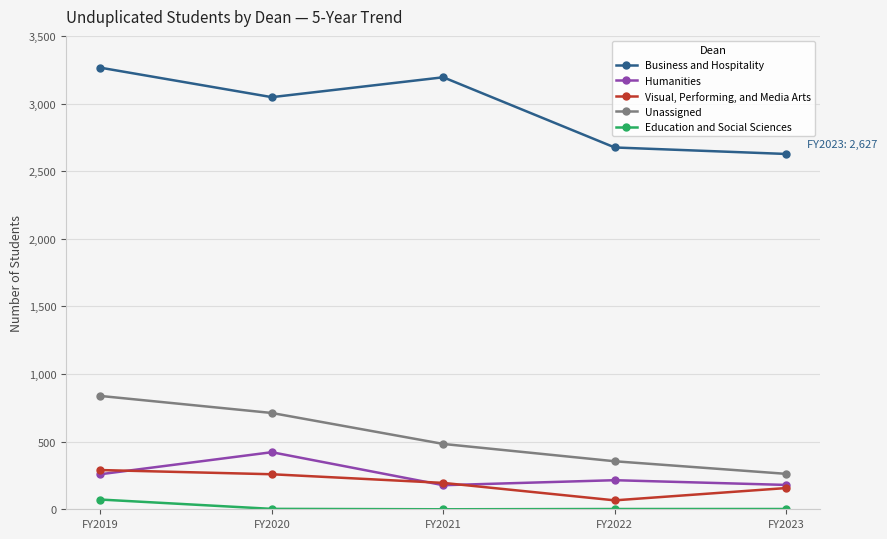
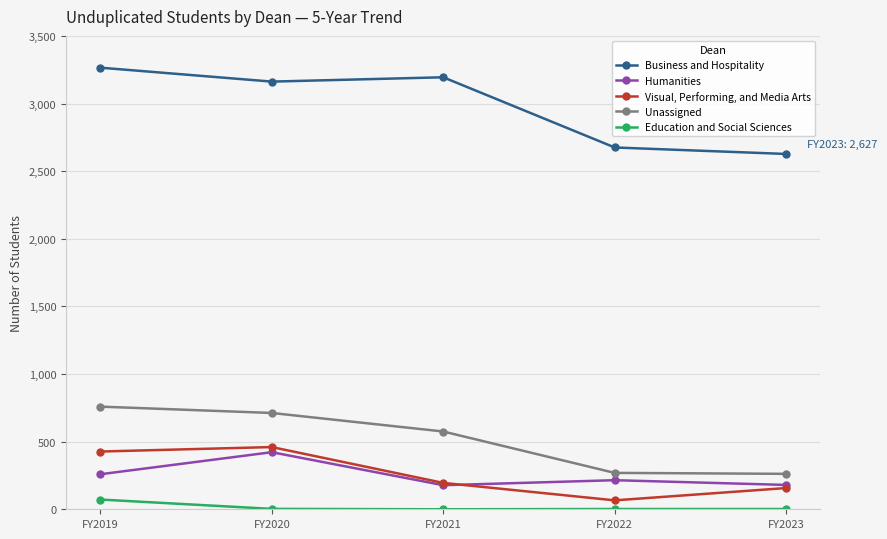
Visual, Performing, and Media Arts, FY2019: 290 -> 430
Unassigned, FY2019: 840 -> 760
Business and Hospitality, FY2020: 3,050 -> 3,160
Visual, Performing, and Media Arts, FY2020: 260 -> 460
Unassigned, FY2021: 480 -> 580
Unassigned, FY2022: 360 -> 270
